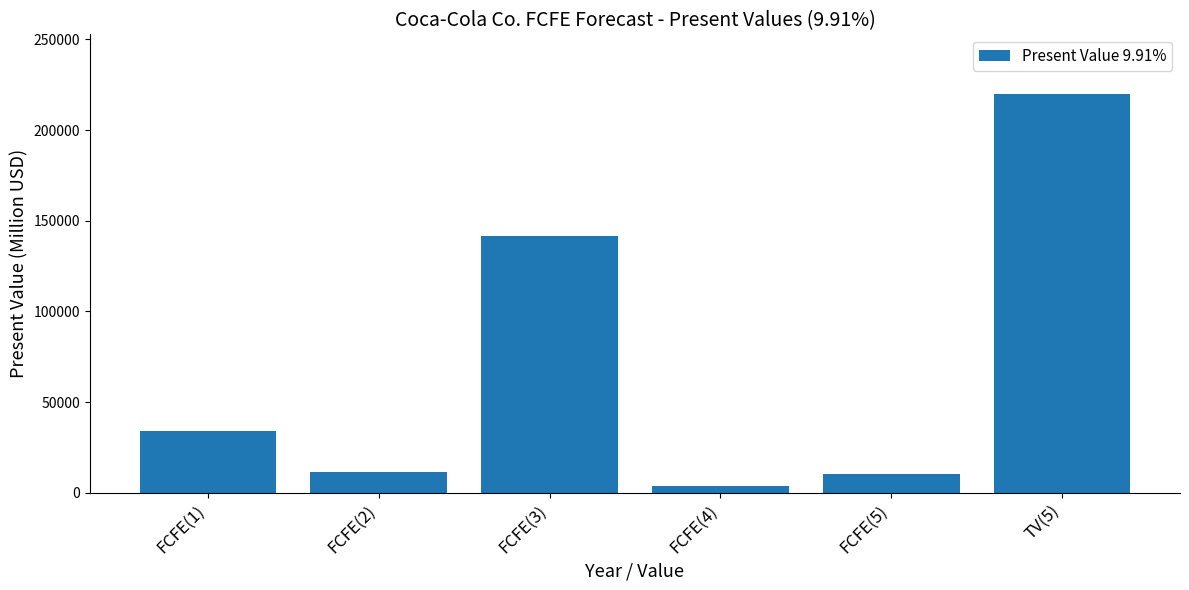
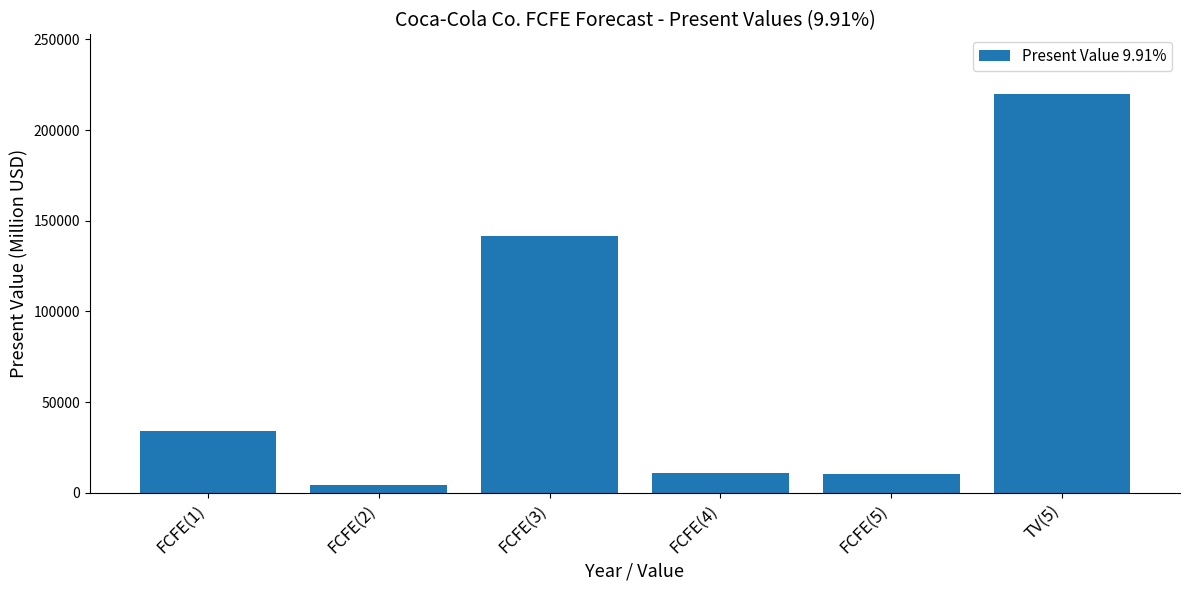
FCFE(2): 11000 -> 4000
FCFE(4): 4000 -> 11000
